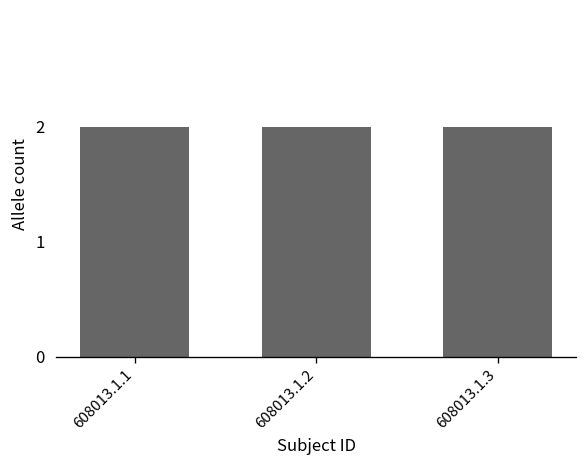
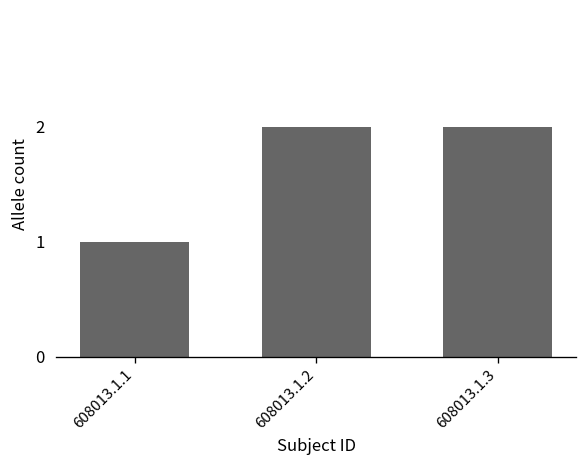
608013.1.1: 2 -> 1
